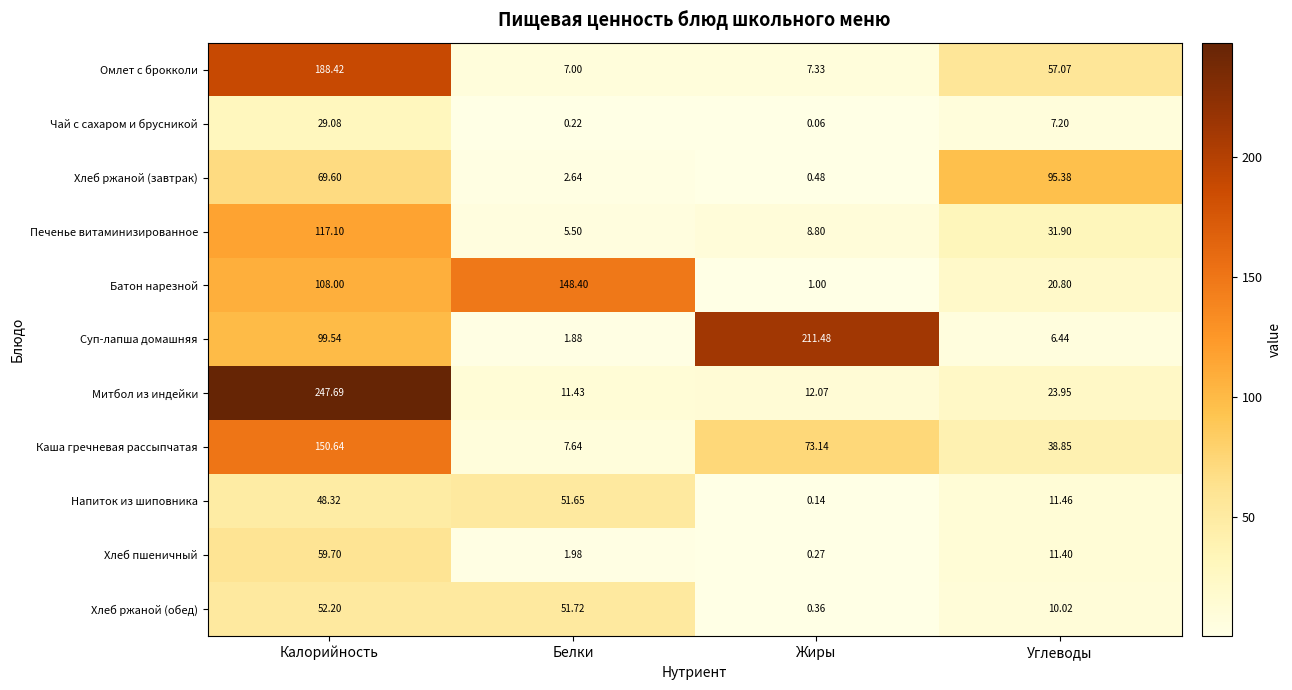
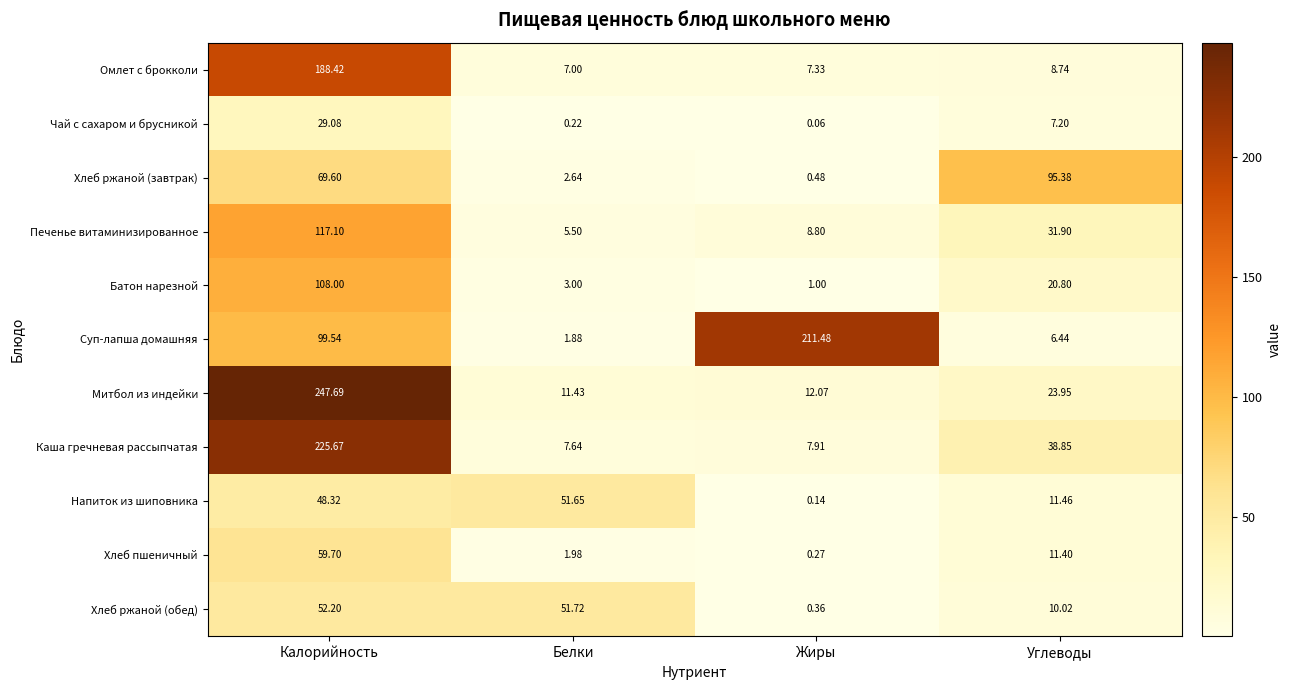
Омлет с брокколи, Углеводы: 57.07 -> 8.74
Батон нарезной, Белки: 148.40 -> 3.00
Каша гречневая рассыпчатая, Калорийность: 150.64 -> 225.67
Каша гречневая рассыпчатая, Жиры: 73.14 -> 7.91
